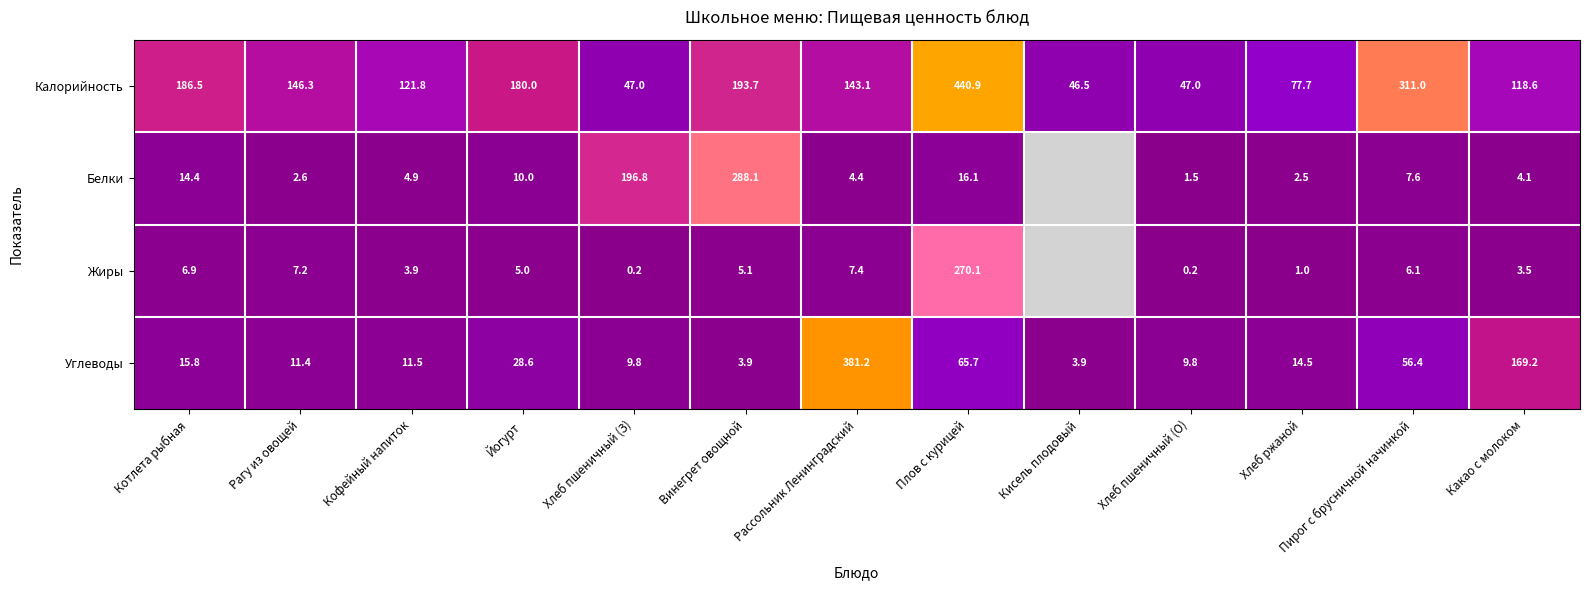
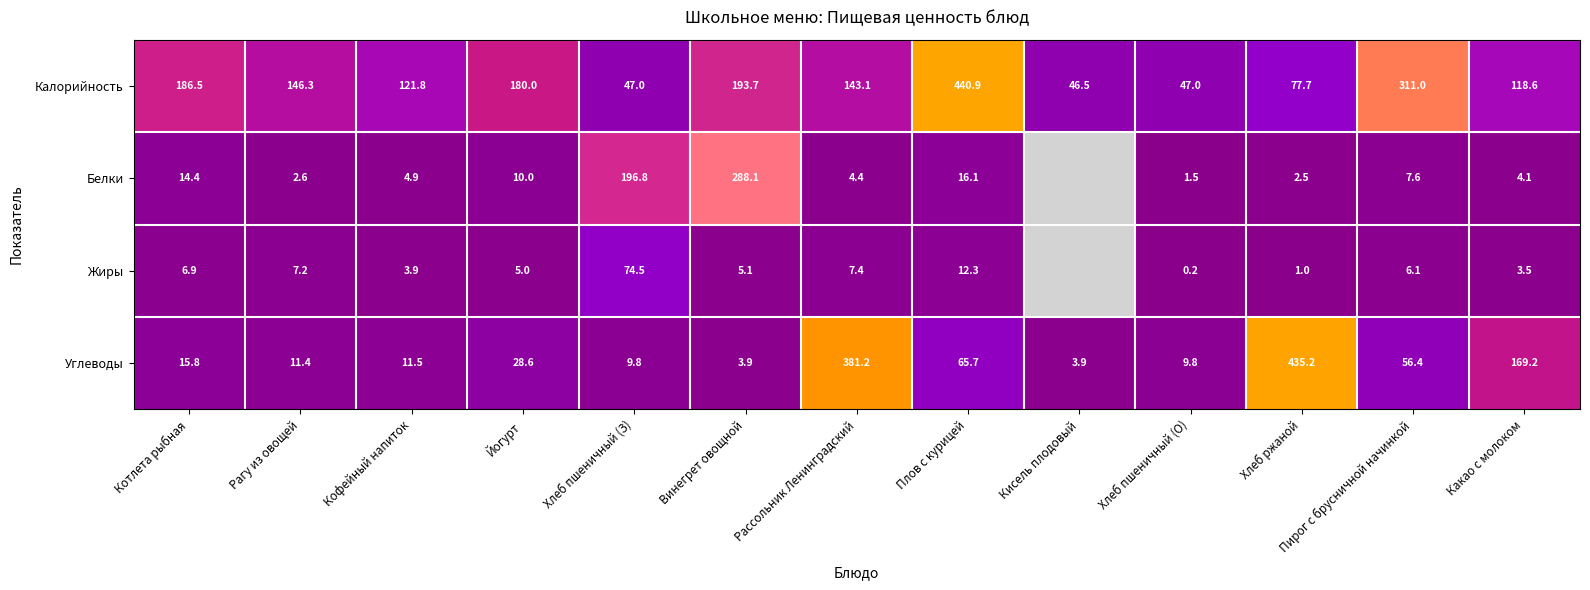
Жиры, Хлеб пшеничный (З): 0.2 -> 74.5
Жиры, Плов с курицей: 270.1 -> 12.3
Углеводы, Хлеб ржаной: 14.5 -> 435.2
